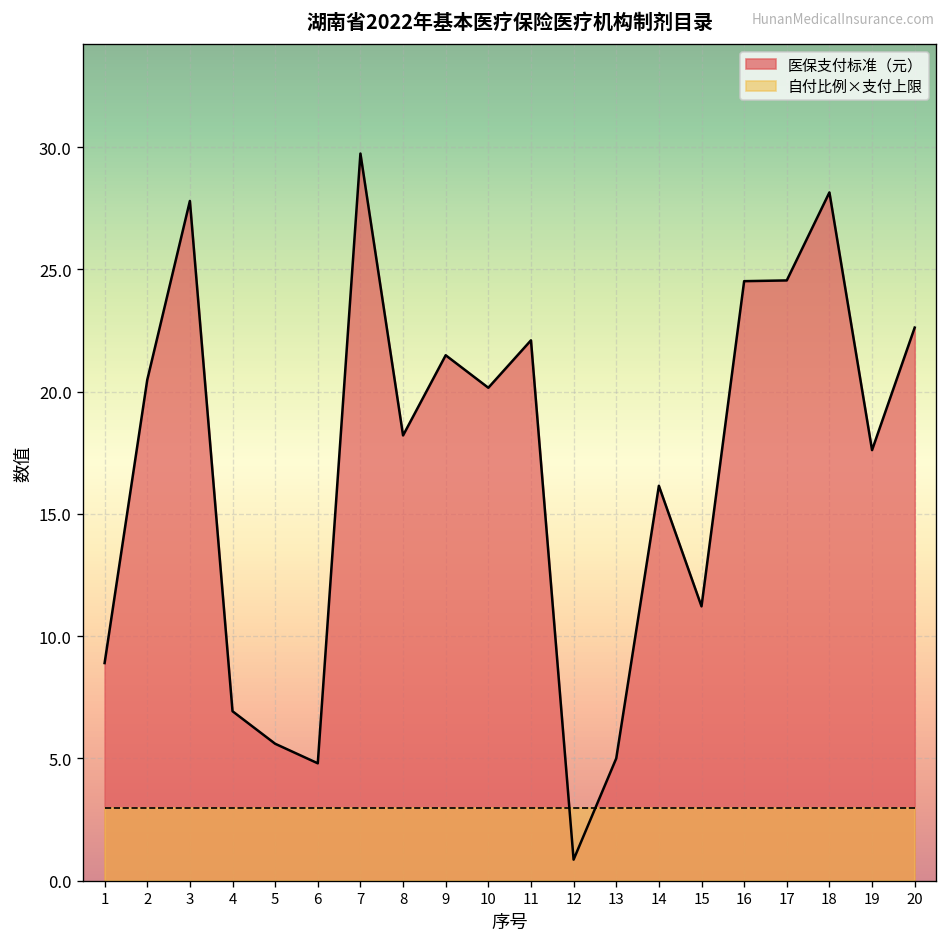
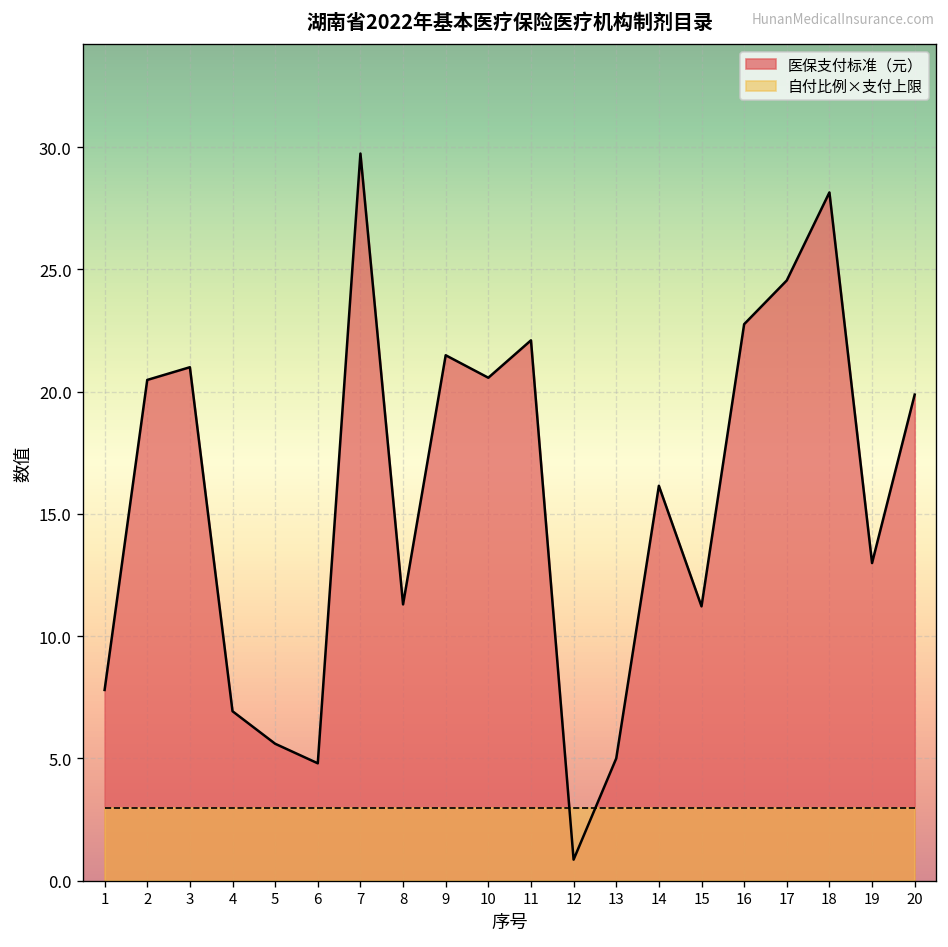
医保支付标准（元）, 1: 8.9 -> 7.8
医保支付标准（元）, 3: 27.8 -> 21.0
医保支付标准（元）, 8: 18.2 -> 11.3
医保支付标准（元）, 10: 20.2 -> 20.6
医保支付标准（元）, 16: 24.5 -> 22.8
医保支付标准（元）, 19: 17.6 -> 13.0
医保支付标准（元）, 20: 22.6 -> 19.9
